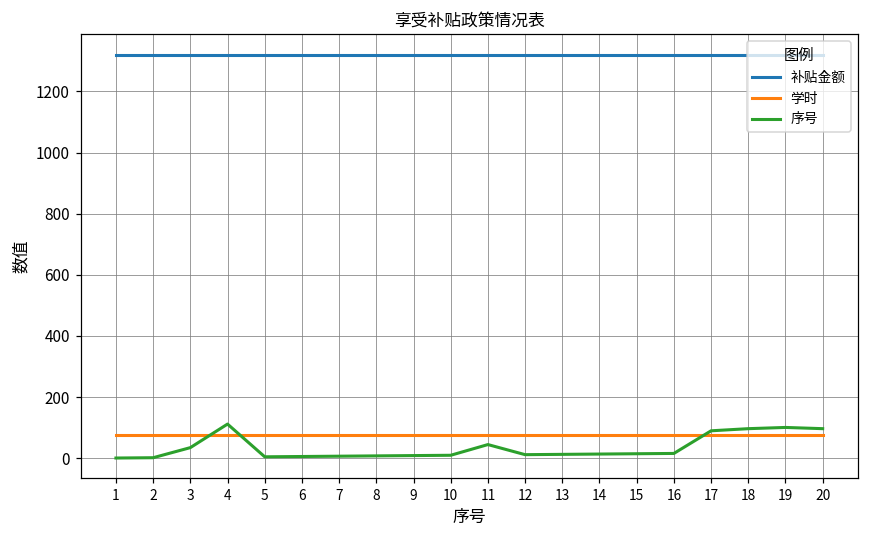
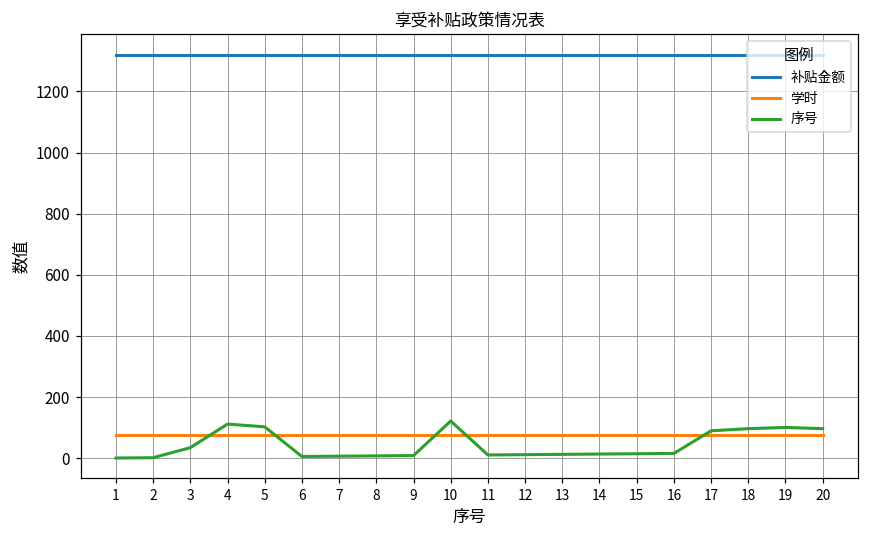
序号, 5: 10 -> 100
序号, 10: 10 -> 120
序号, 11: 50 -> 10
